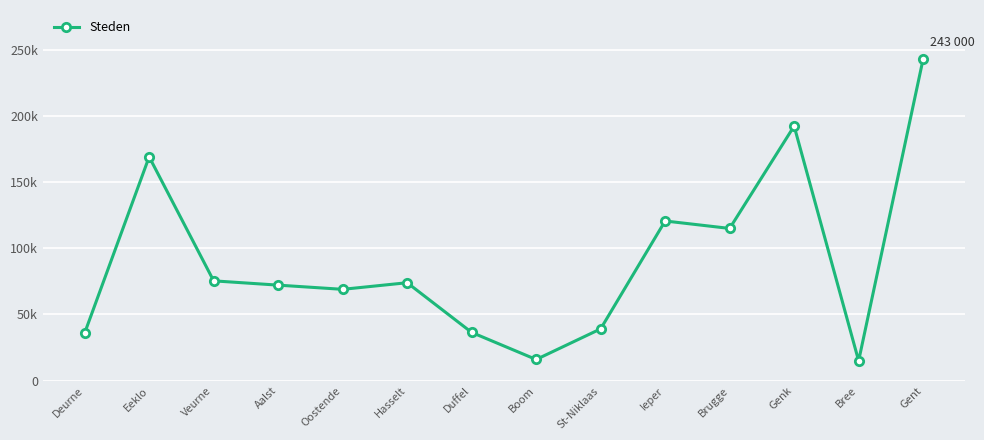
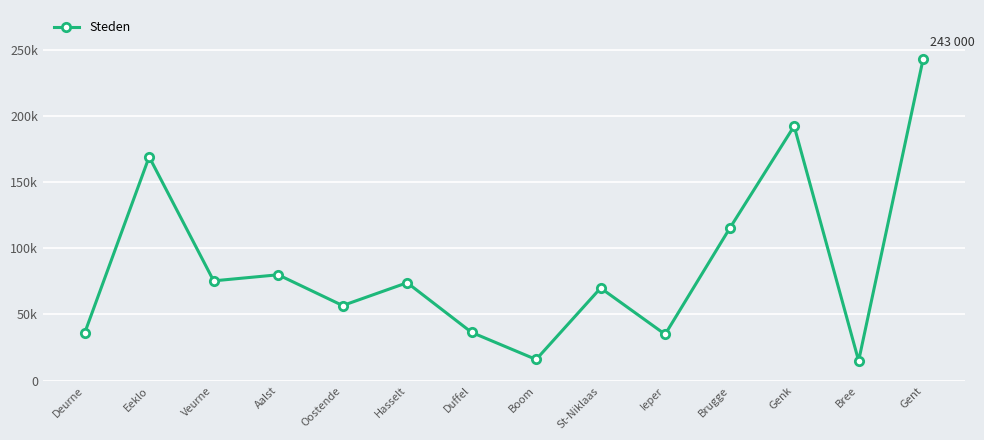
Aalst: 72000 -> 80000
Oostende: 69000 -> 57000
St-Niklaas: 39000 -> 70000
Ieper: 121000 -> 35000
